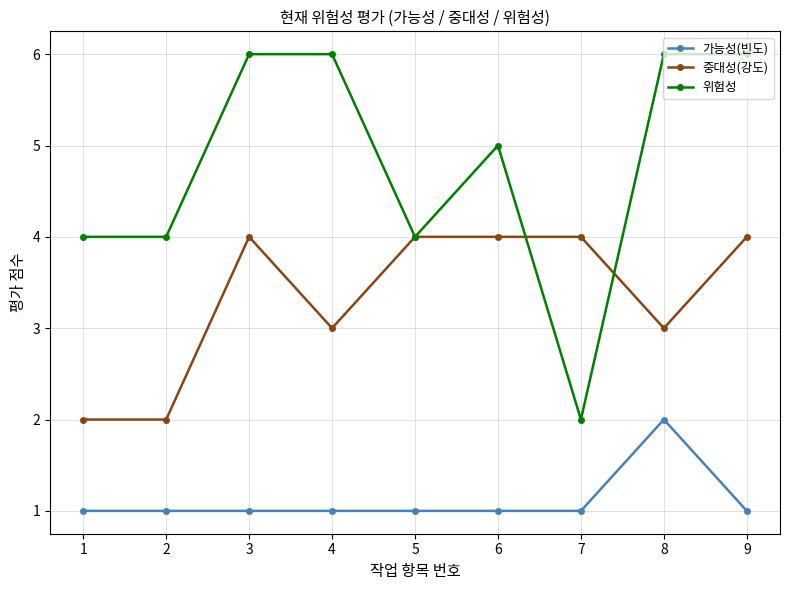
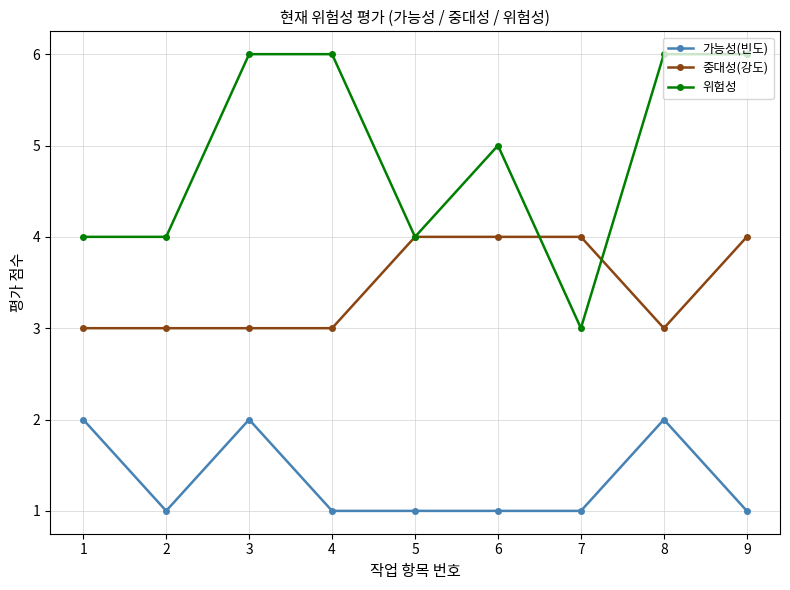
가능성(빈도), 1: 1 -> 2
중대성(강도), 1: 2 -> 3
중대성(강도), 2: 2 -> 3
가능성(빈도), 3: 1 -> 2
중대성(강도), 3: 4 -> 3
위험성, 7: 2 -> 3
